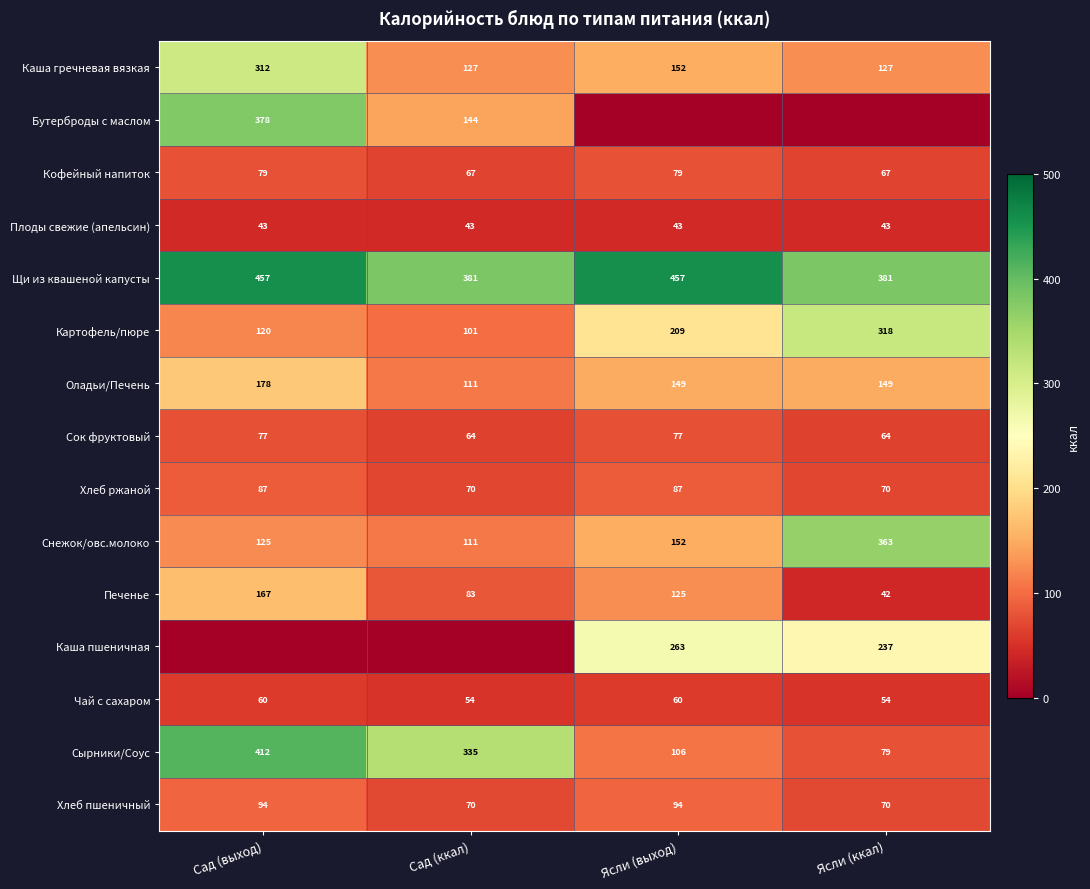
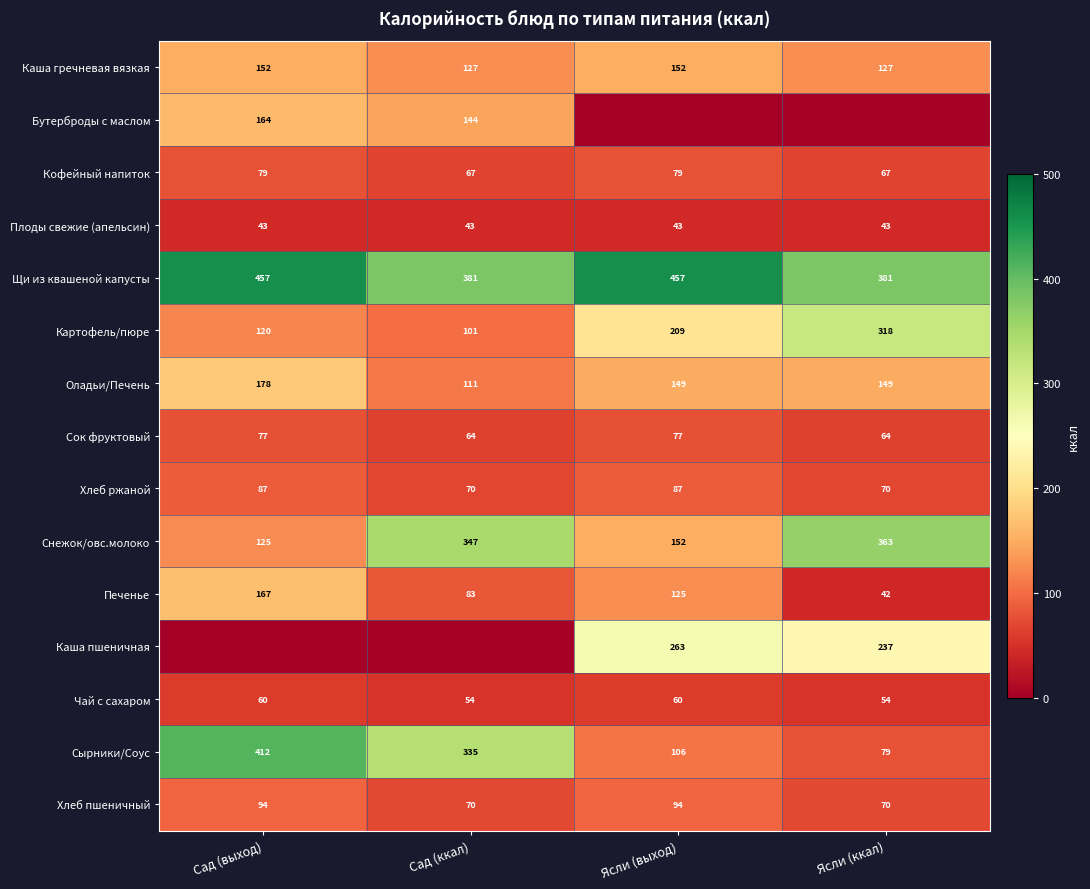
Каша гречневая вязкая, Сад (выход): 312 -> 152
Бутерброды с маслом, Сад (выход): 378 -> 164
Снежок/овс.молоко, Сад (ккал): 111 -> 347
